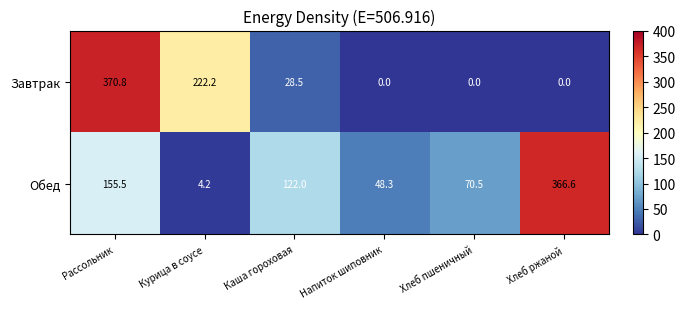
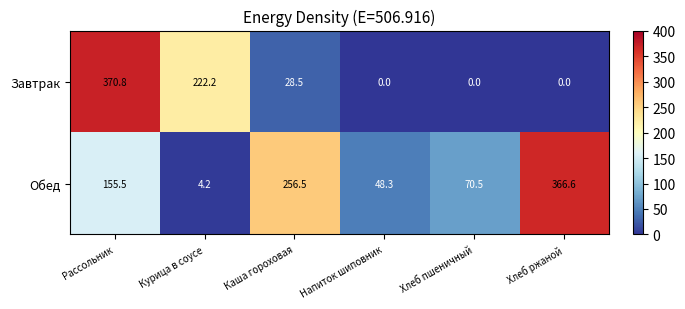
Обед, Каша гороховая: 122.0 -> 256.5
